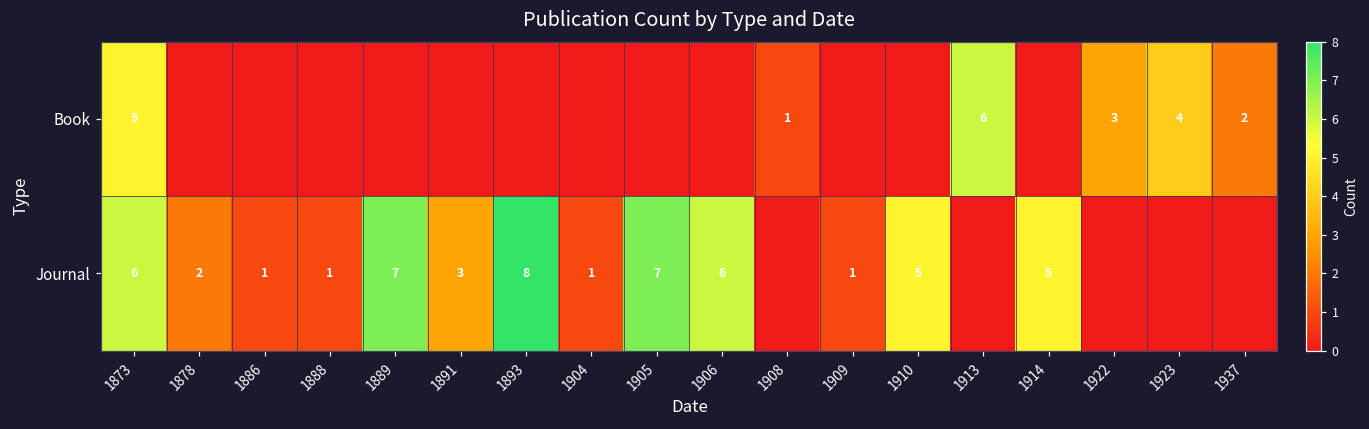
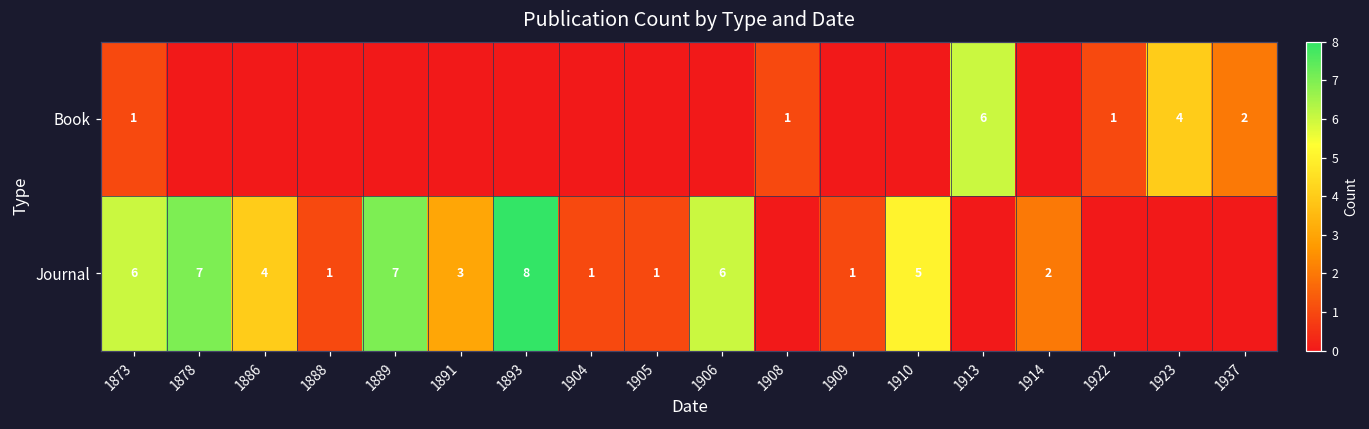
Book, 1873: 5 -> 1
Book, 1922: 3 -> 1
Journal, 1878: 2 -> 7
Journal, 1886: 1 -> 4
Journal, 1905: 7 -> 1
Journal, 1914: 5 -> 2
